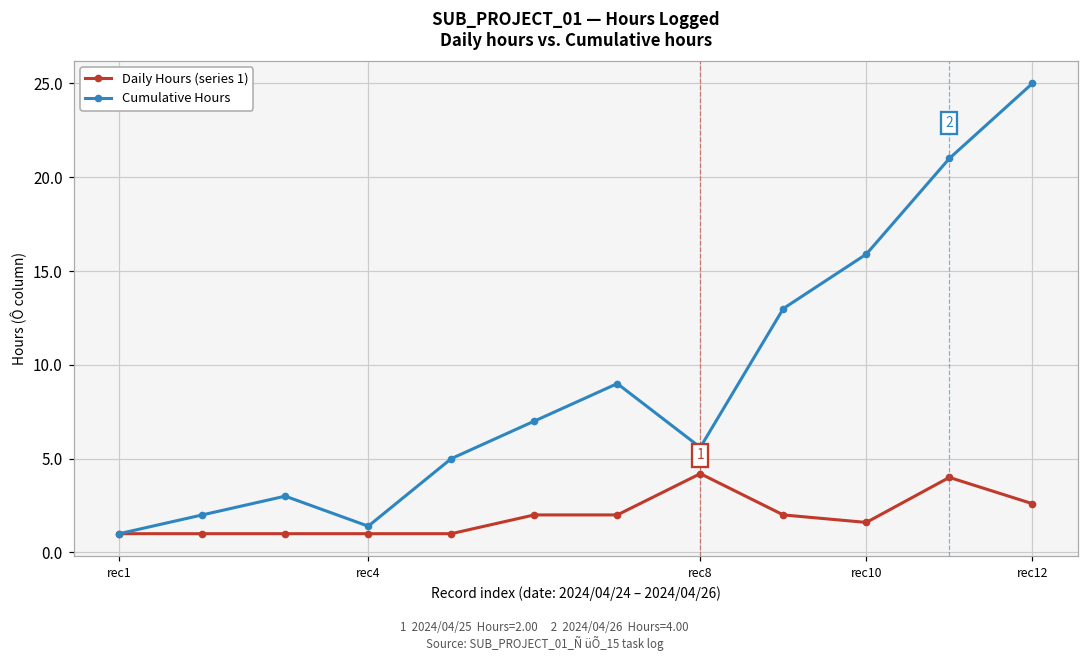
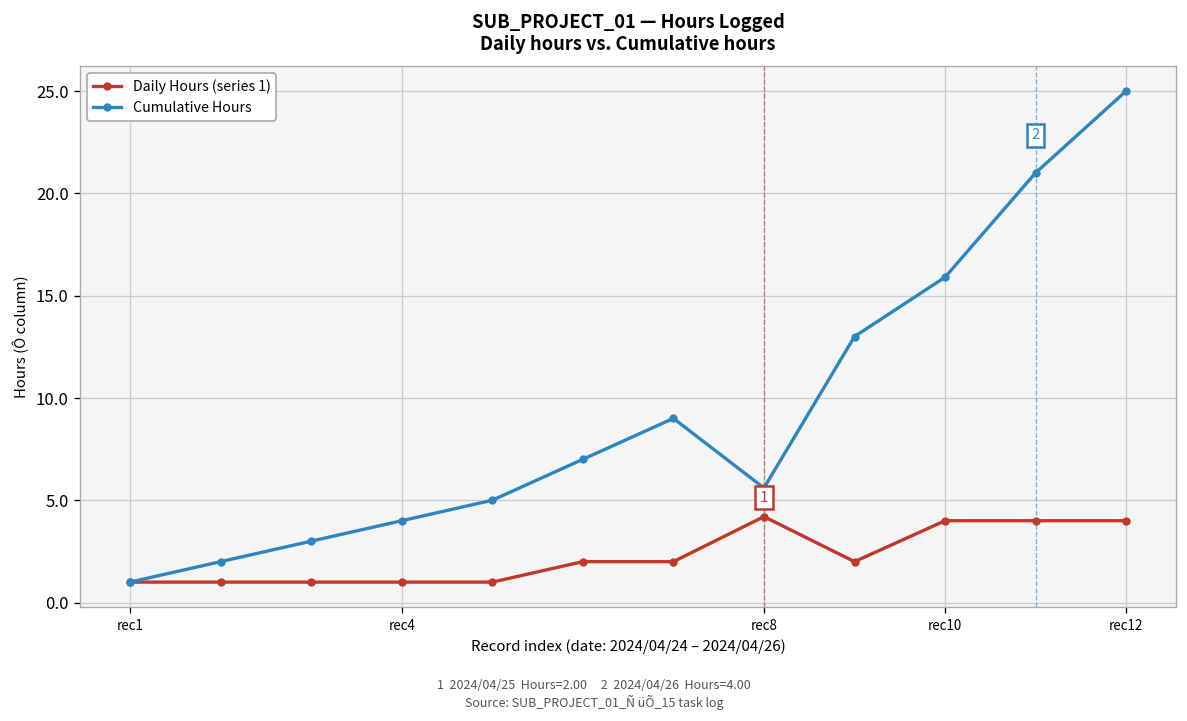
Cumulative Hours, rec4: 1.4 -> 4.0
Daily Hours (series 1), rec10: 1.6 -> 4.0
Daily Hours (series 1), rec12: 2.6 -> 4.0
